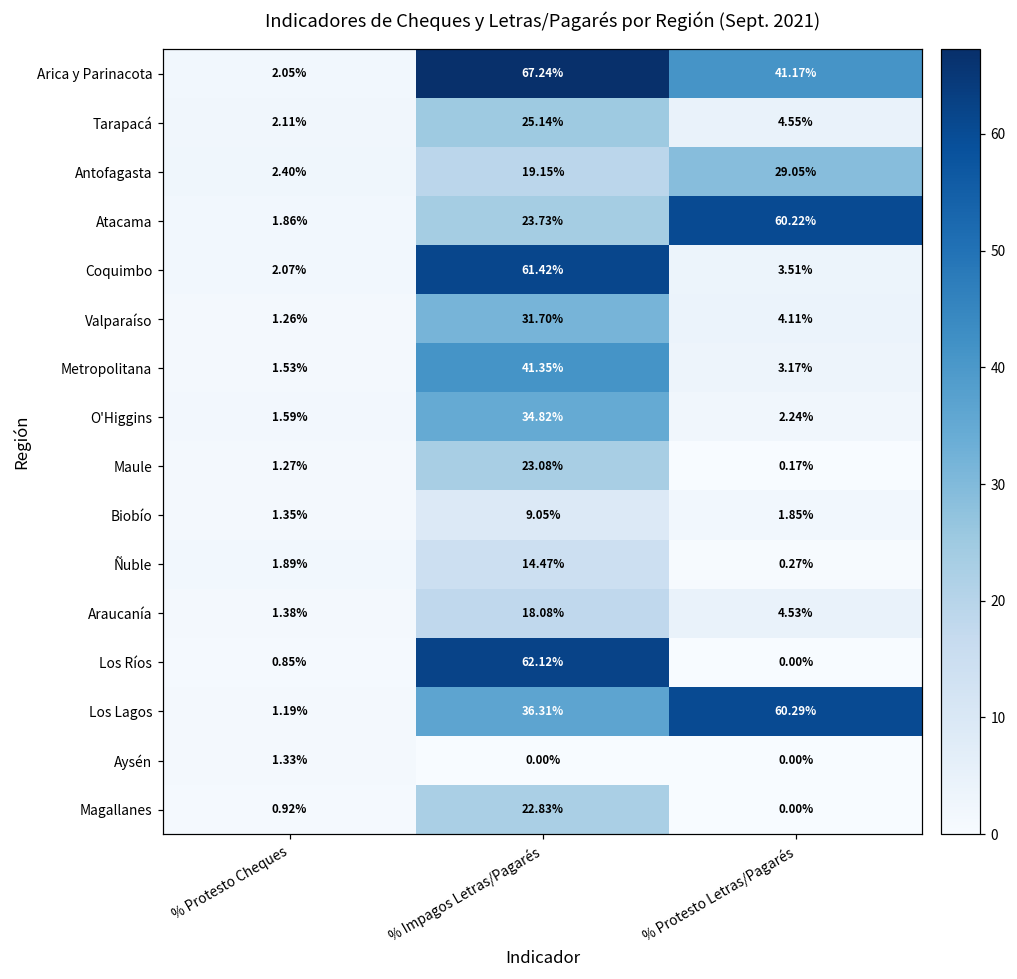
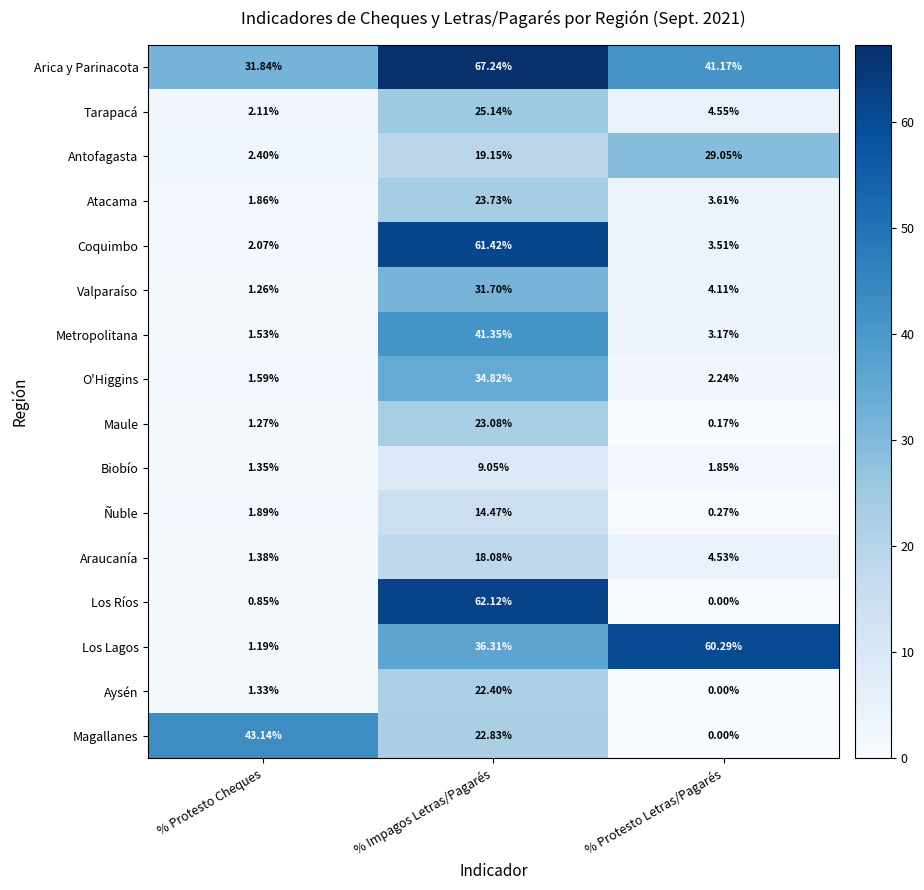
Arica y Parinacota, % Protesto Cheques: 2.05% -> 31.84%
Atacama, % Protesto Letras/Pagarés: 60.22% -> 3.61%
Aysén, % Impagos Letras/Pagarés: 0.00% -> 22.40%
Magallanes, % Protesto Cheques: 0.92% -> 43.14%
